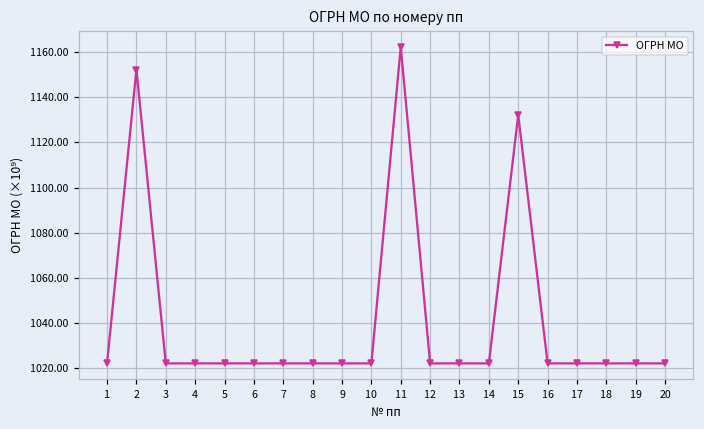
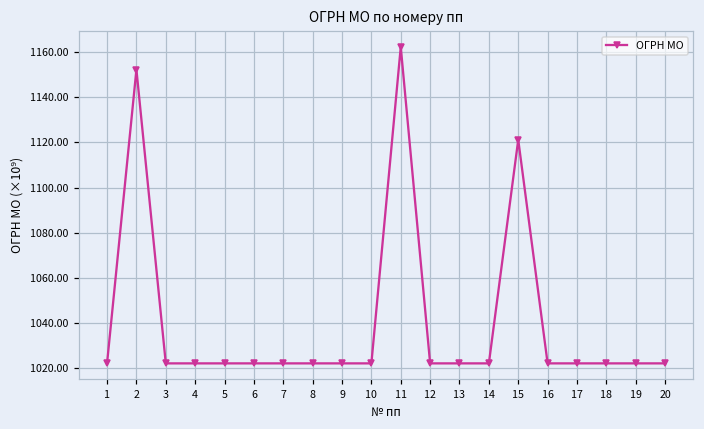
15: 1132 -> 1121
